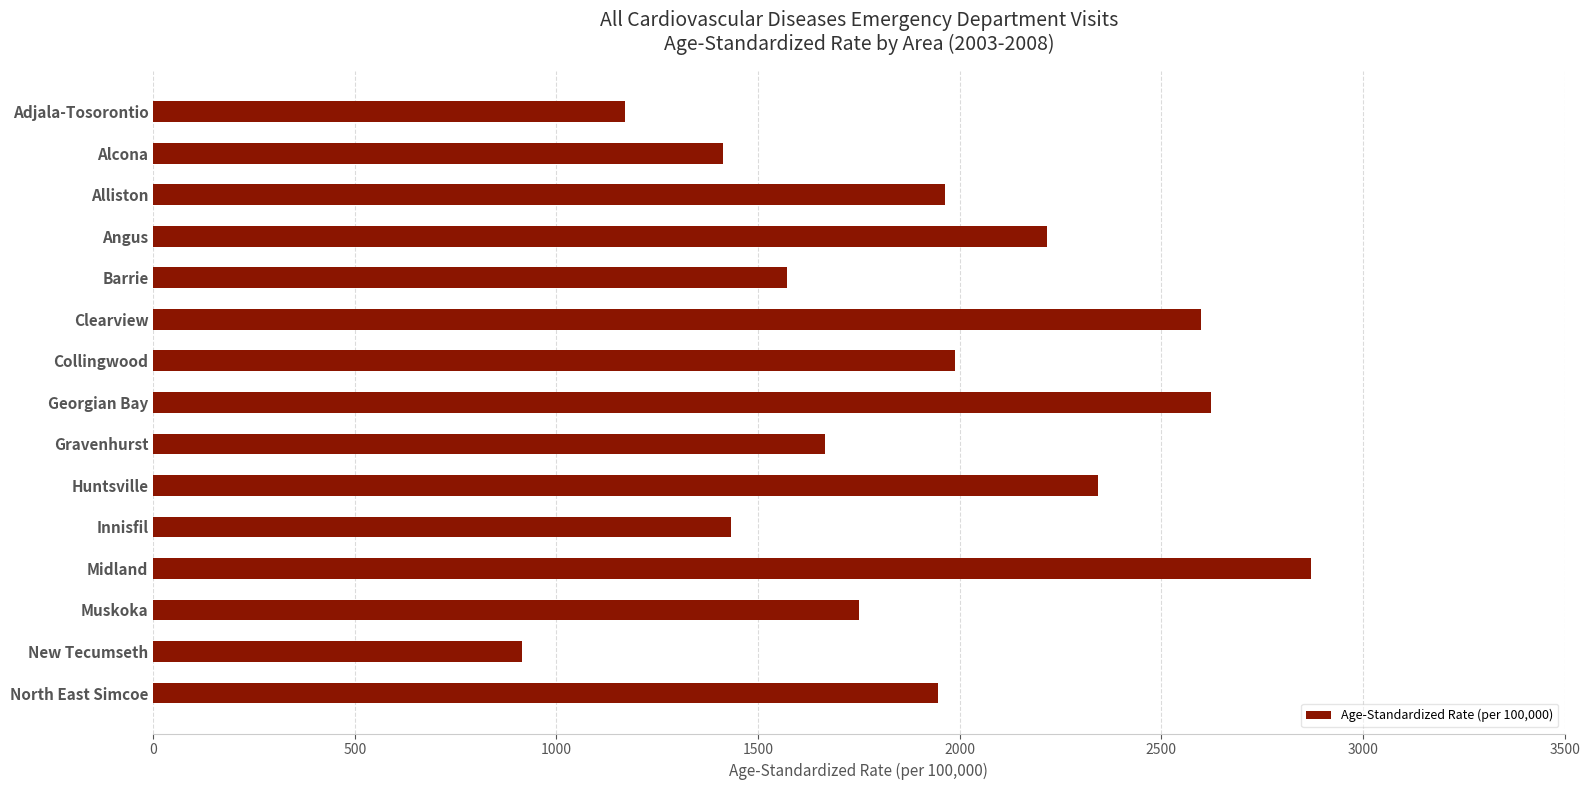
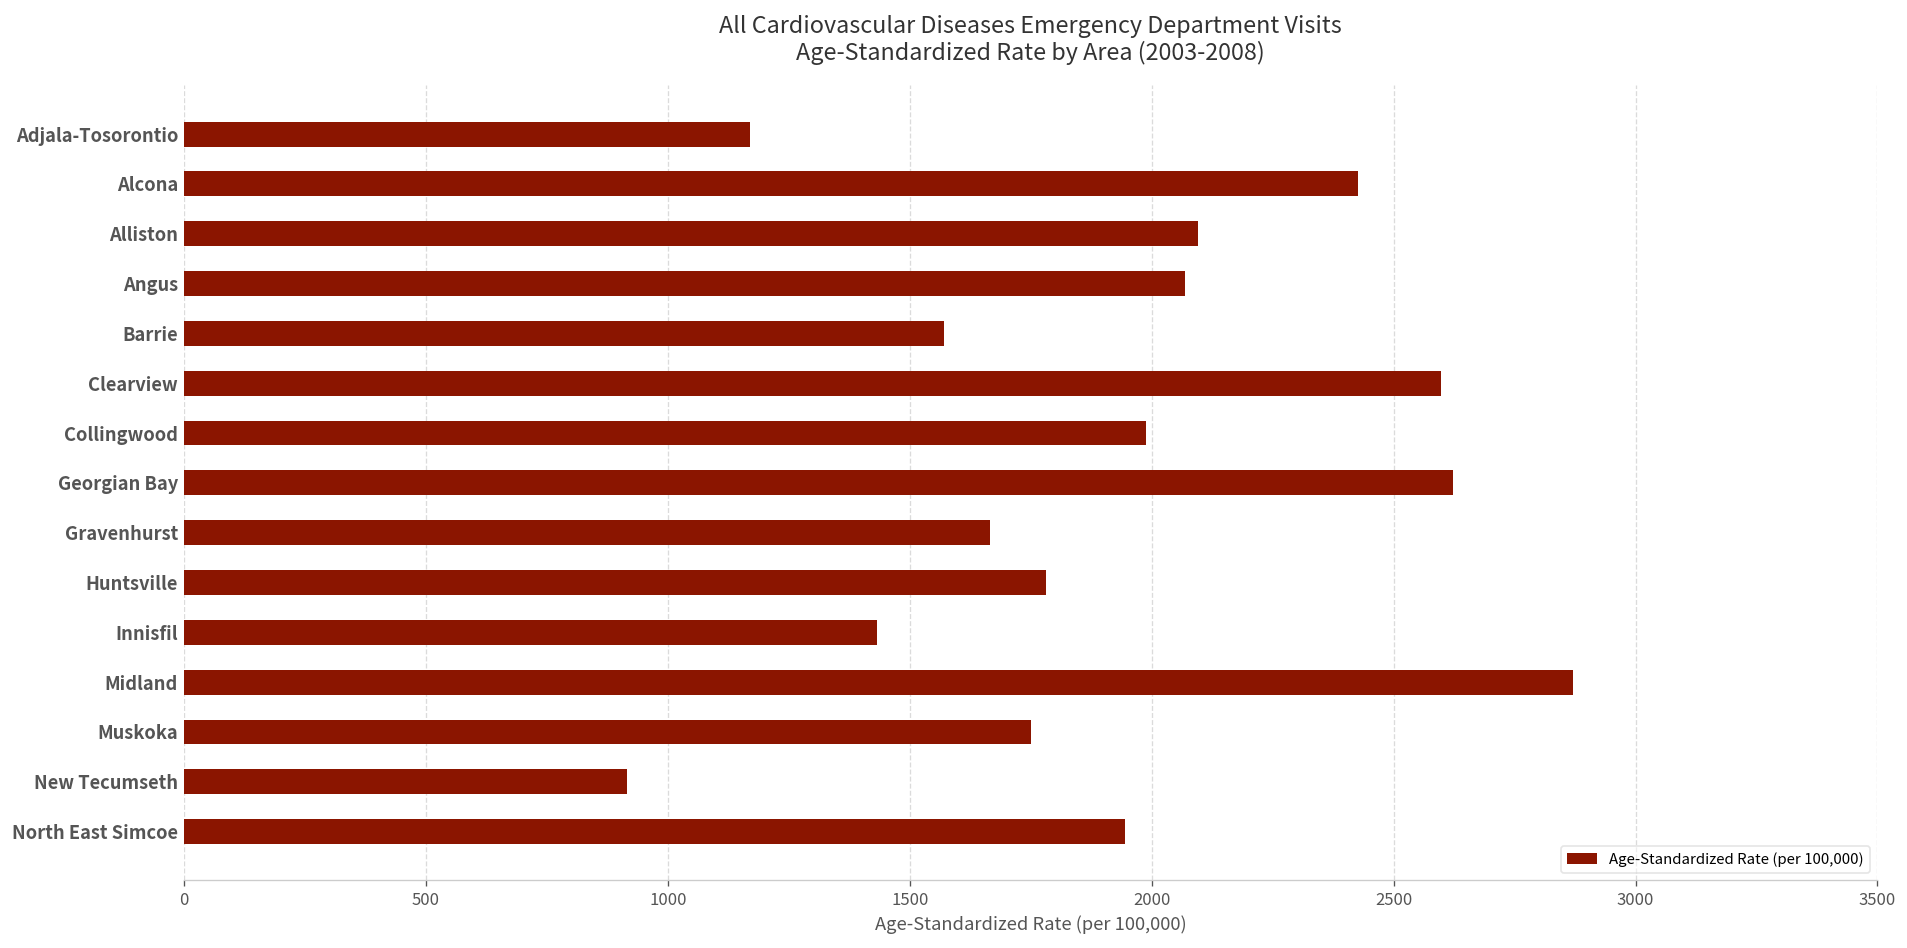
Alcona: 1410 -> 2430
Alliston: 1960 -> 2100
Angus: 2220 -> 2070
Huntsville: 2340 -> 1780
